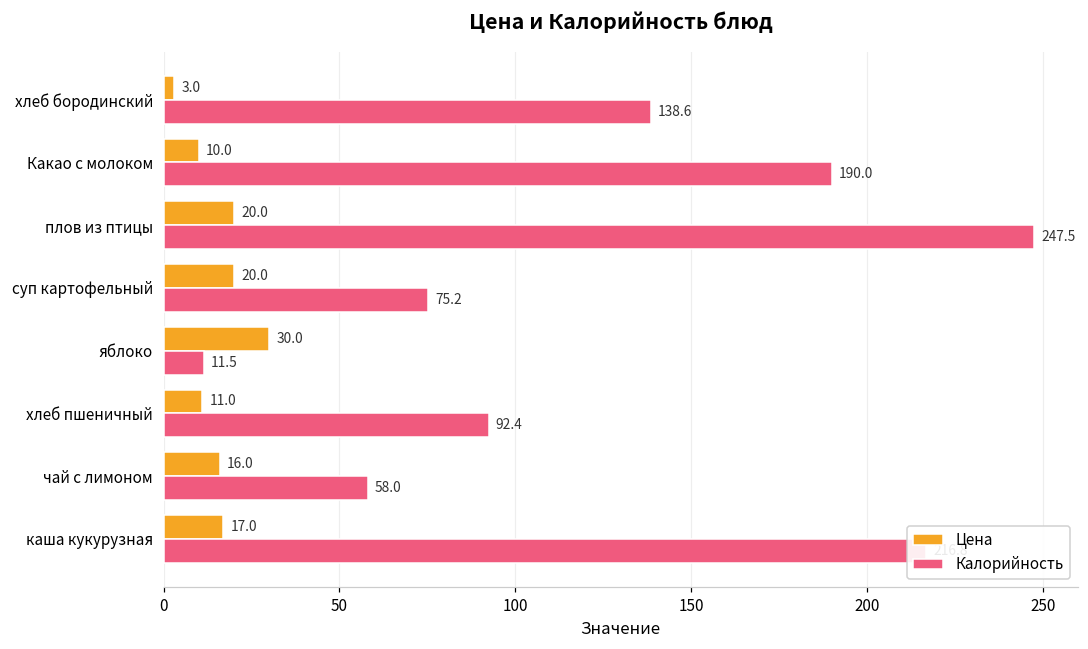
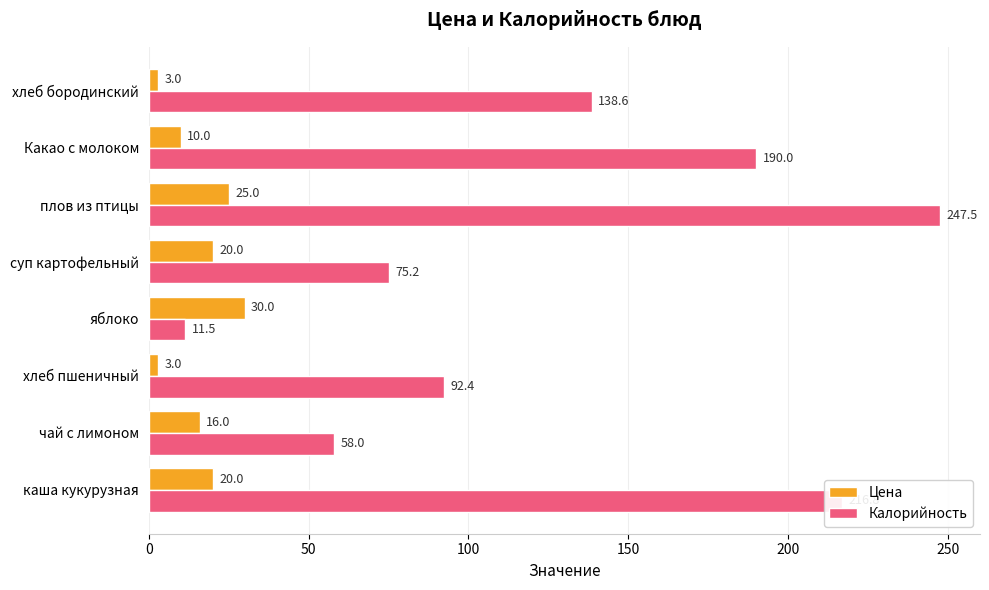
Цена, плов из птицы: 20.0 -> 25.0
Цена, хлеб пшеничный: 11.0 -> 3.0
Цена, каша кукурузная: 17.0 -> 20.0
